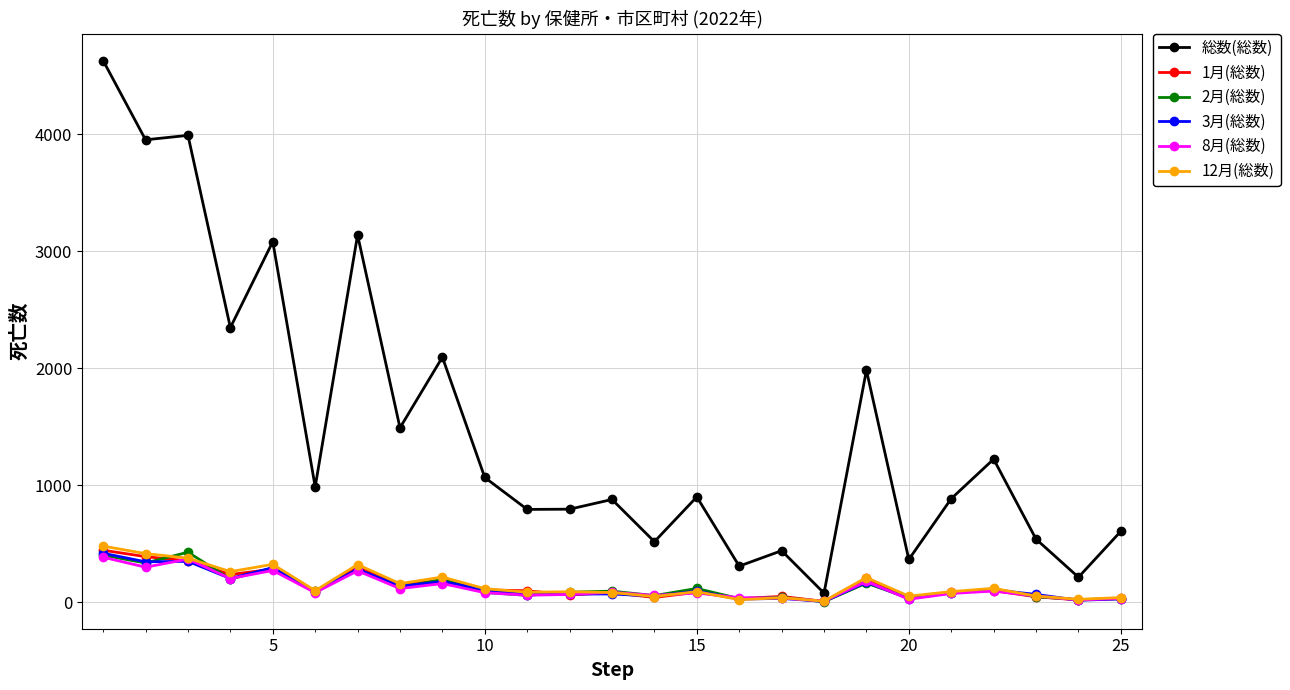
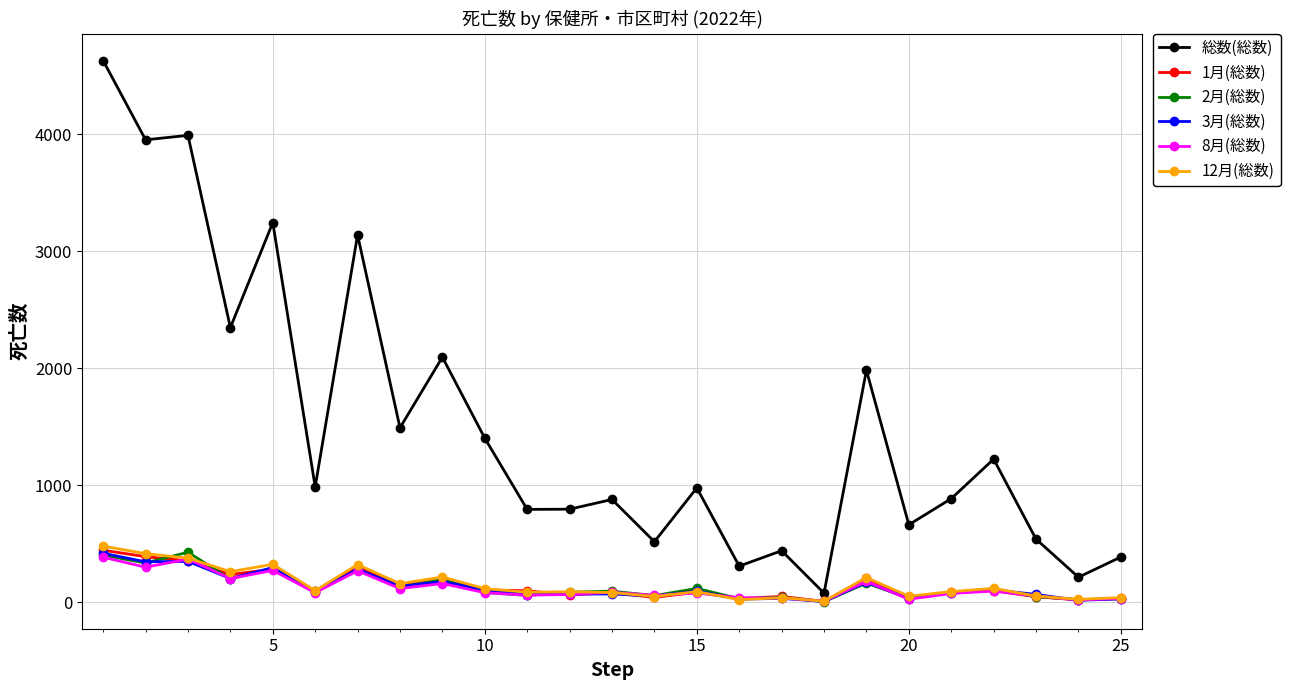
総数(総数), 5: 3080 -> 3250
総数(総数), 10: 1070 -> 1400
総数(総数), 15: 900 -> 980
総数(総数), 20: 370 -> 660
総数(総数), 25: 610 -> 390
